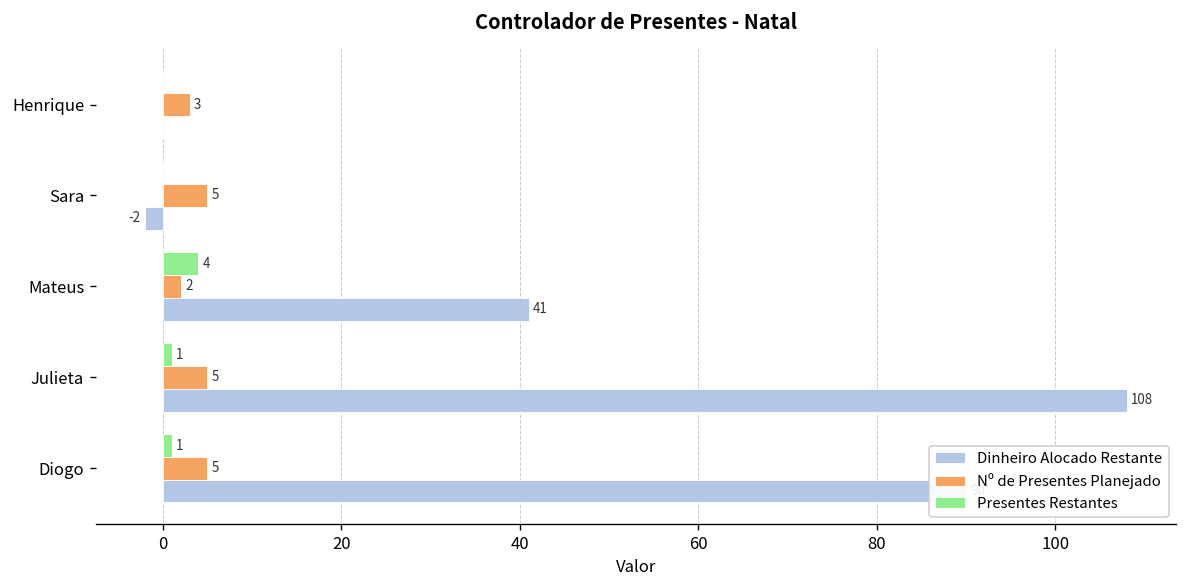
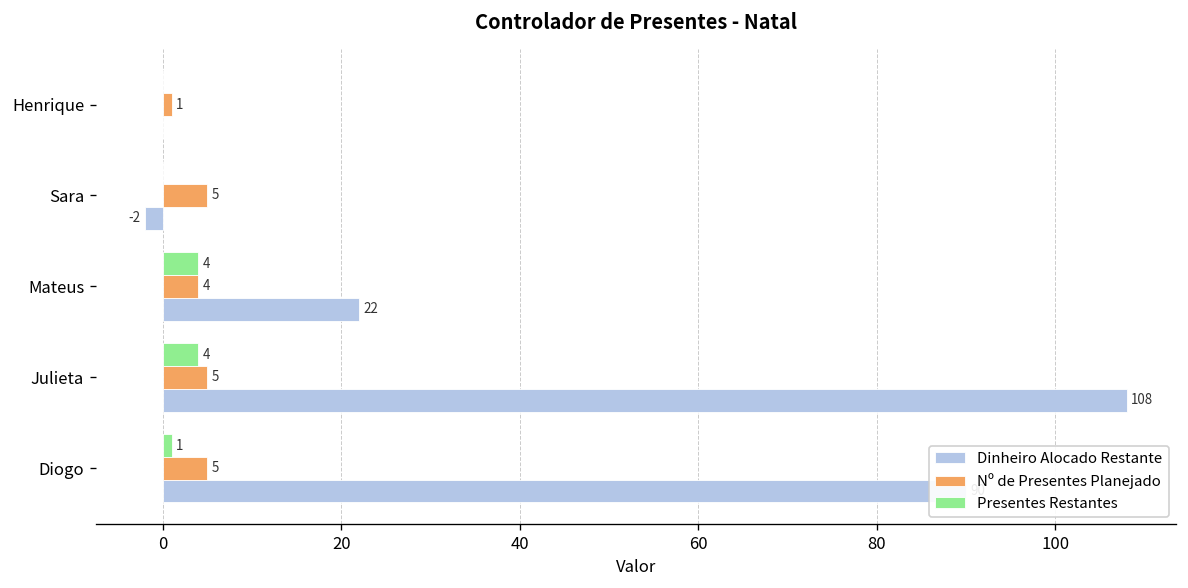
Nº de Presentes Planejado, Henrique: 3 -> 1
Nº de Presentes Planejado, Mateus: 2 -> 4
Dinheiro Alocado Restante, Mateus: 41 -> 22
Presentes Restantes, Julieta: 1 -> 4
